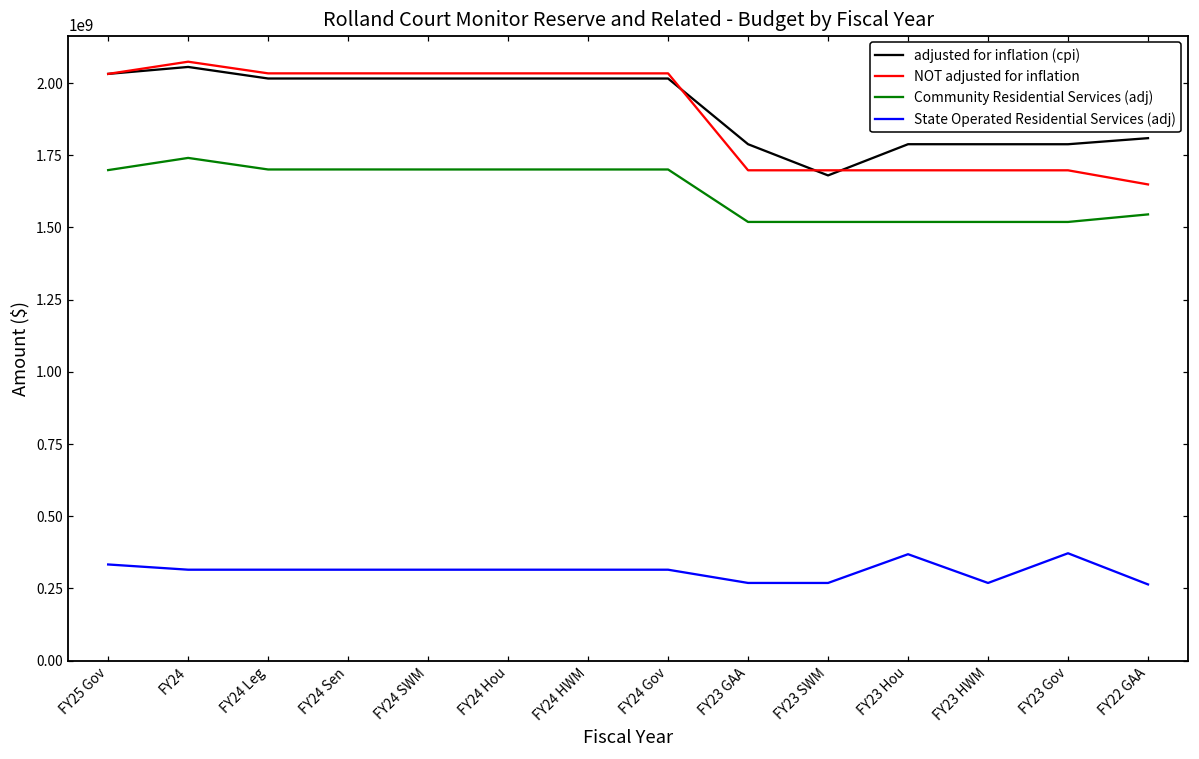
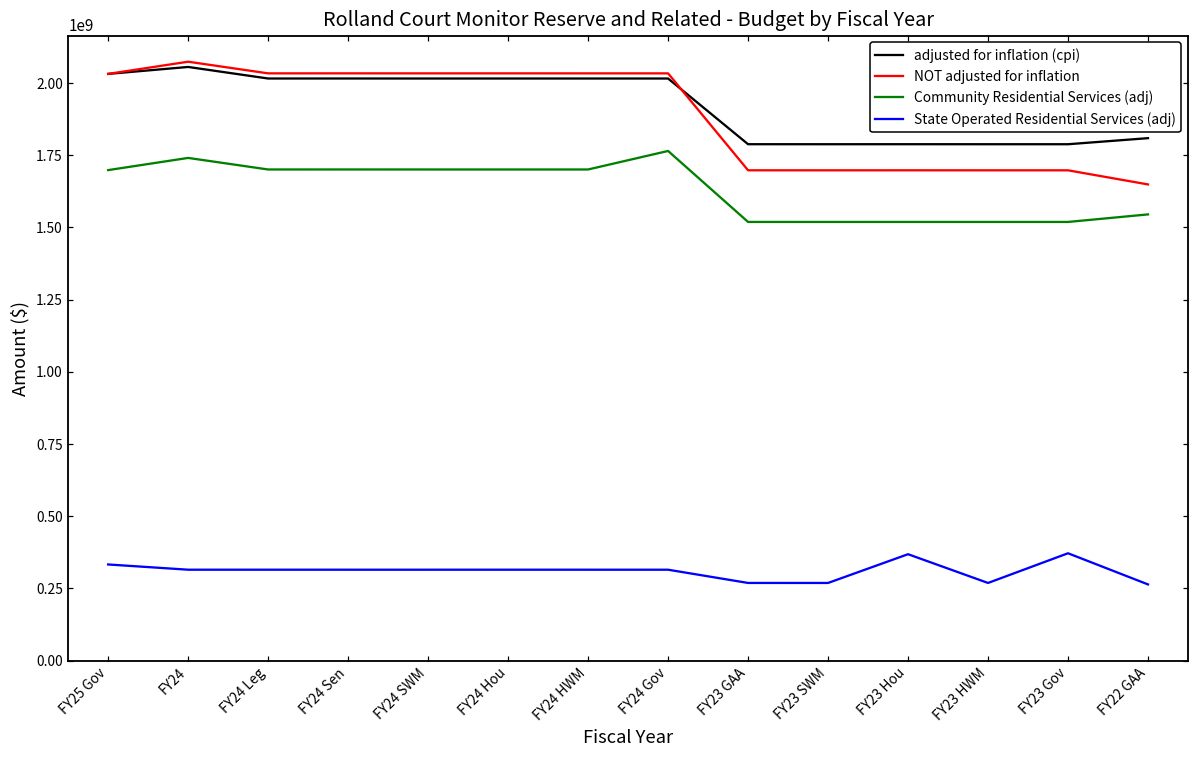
Community Residential Services (adj), FY24 Gov: 1700000000 -> 1760000000
adjusted for inflation (cpi), FY23 SWM: 1680000000 -> 1790000000
